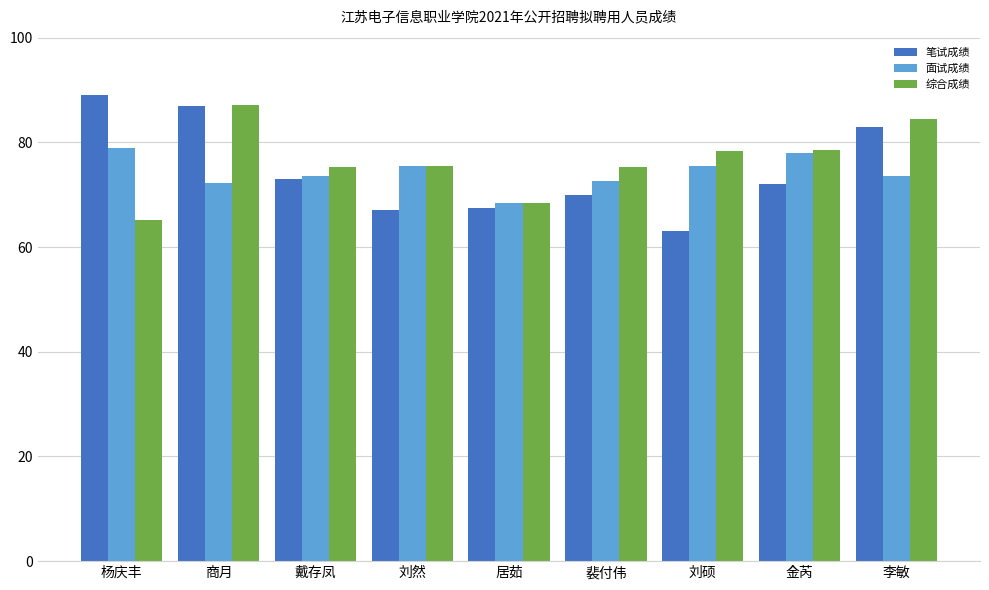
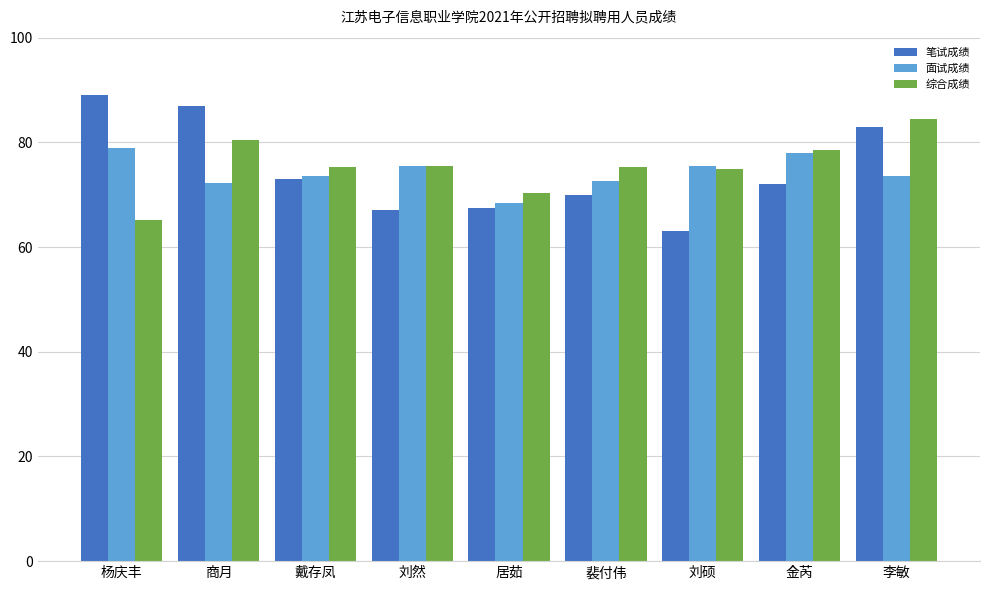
综合成绩, 商月: 87 -> 80
综合成绩, 居茹: 69 -> 70
综合成绩, 刘硕: 78 -> 75
